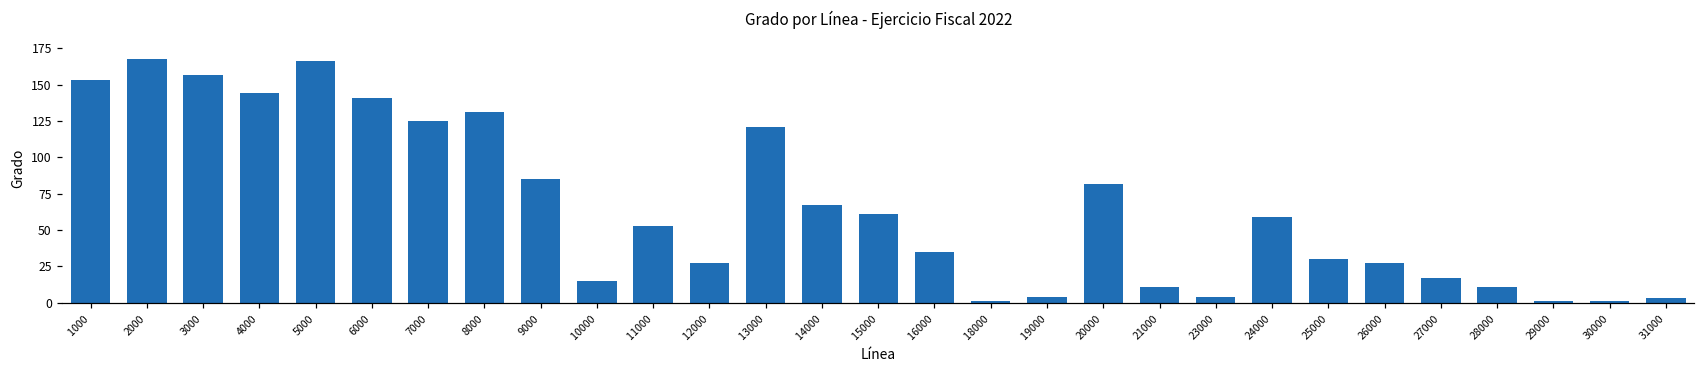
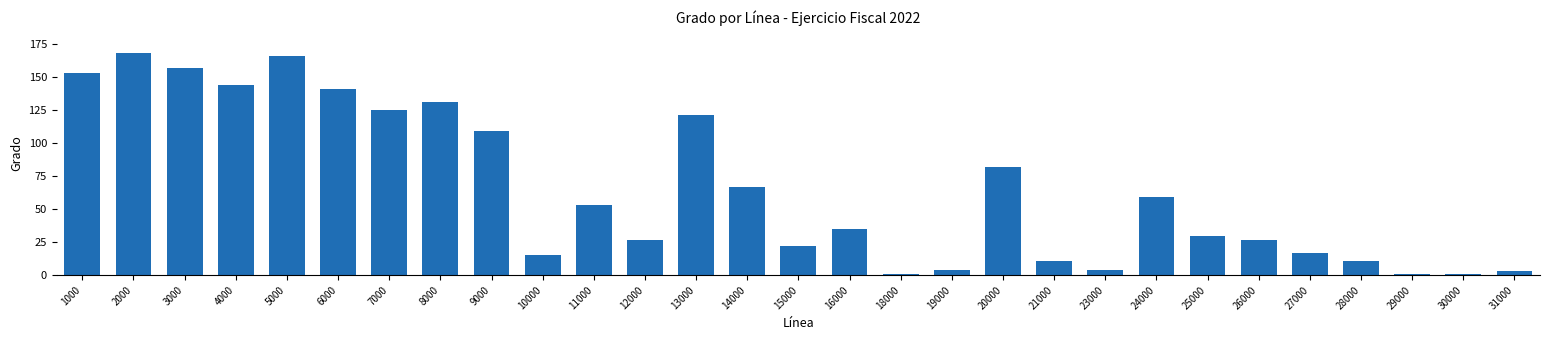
9000: 85 -> 109
15000: 61 -> 22
